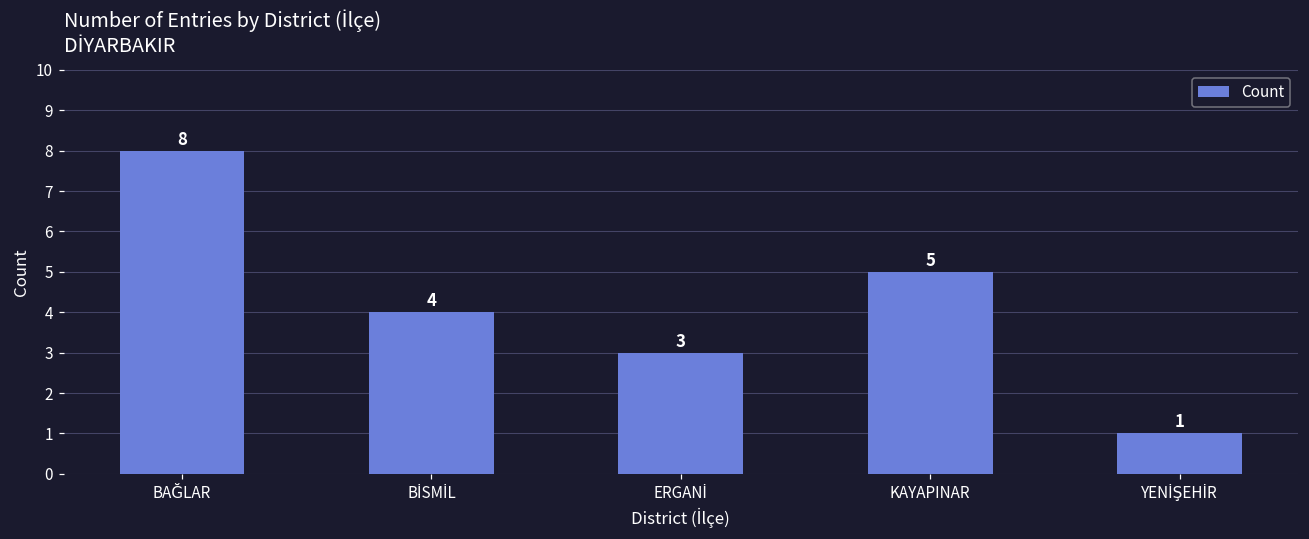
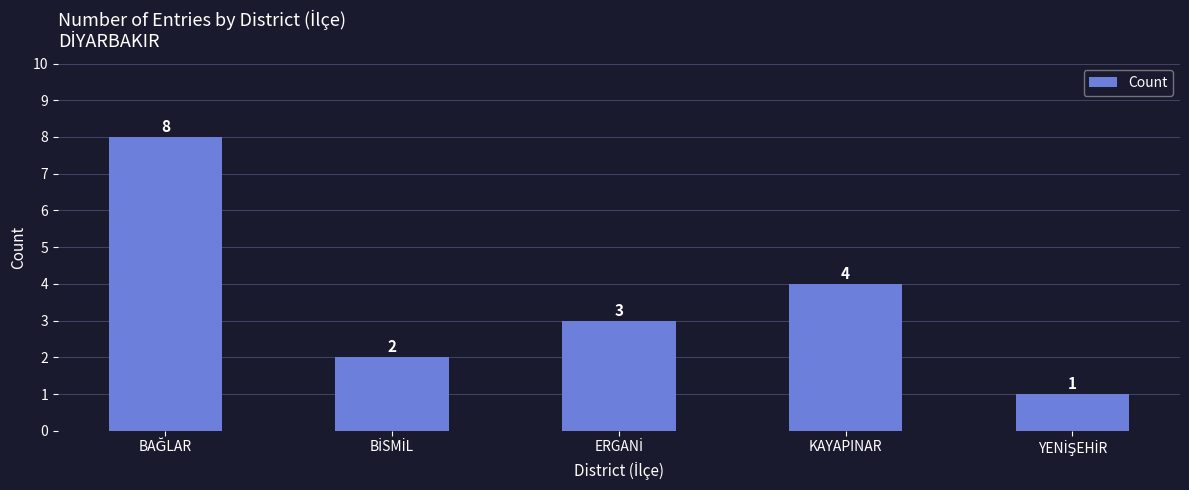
BİSMİL: 4 -> 2
KAYAPINAR: 5 -> 4
